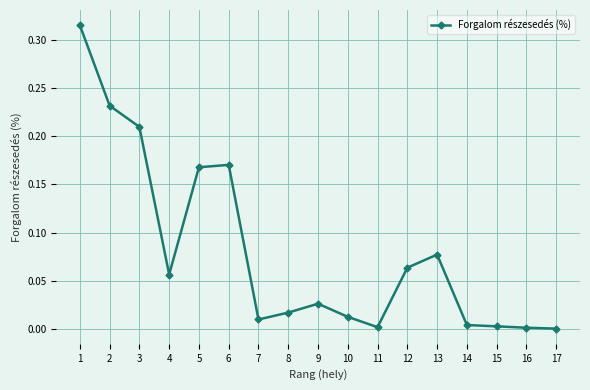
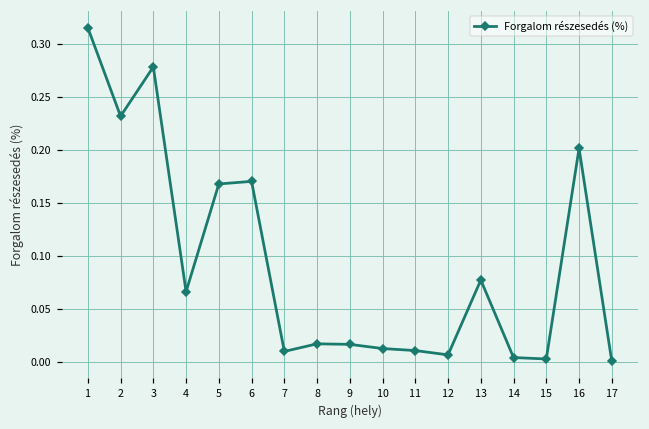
3: 0.21 -> 0.28
4: 0.06 -> 0.07
9: 0.03 -> 0.02
11: 0.00 -> 0.01
12: 0.06 -> 0.01
16: 0.00 -> 0.20
